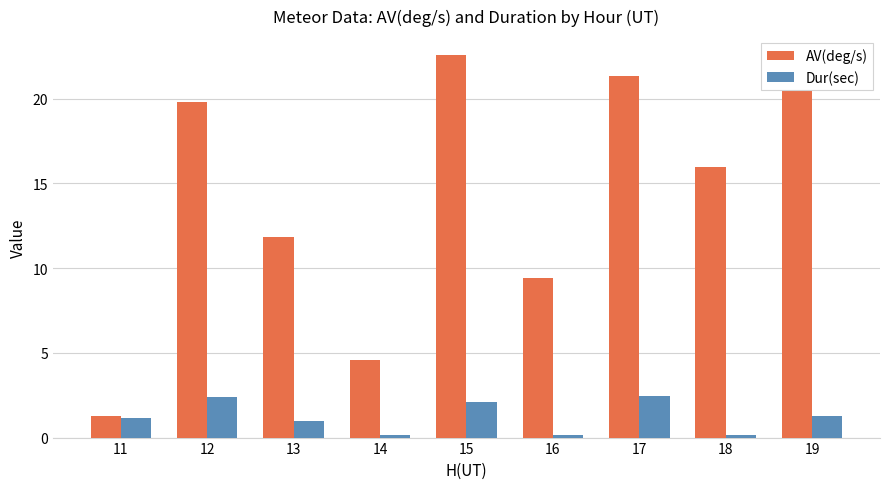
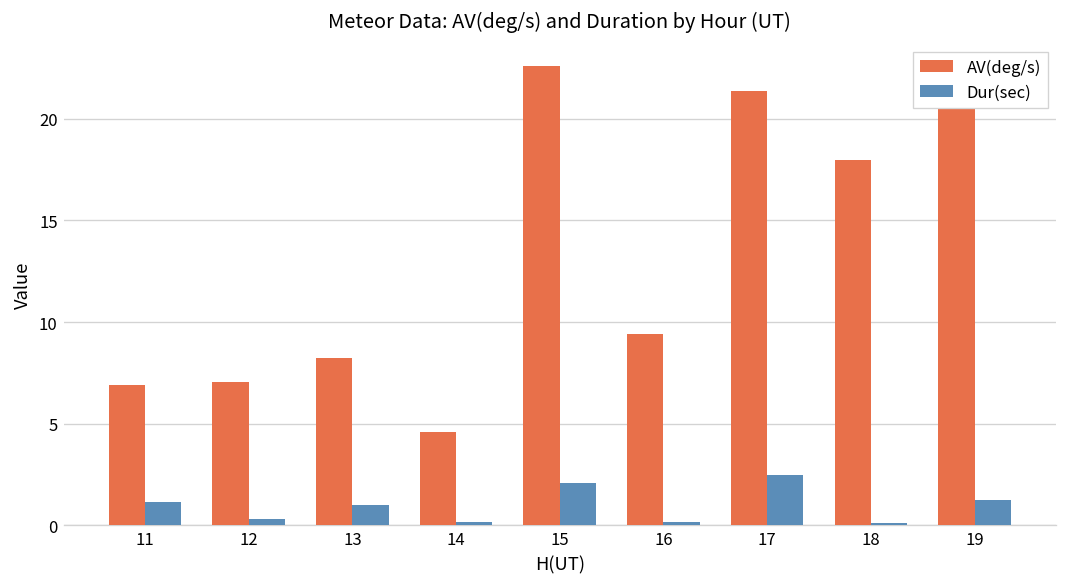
AV(deg/s), 11: 1.3 -> 6.9
AV(deg/s), 12: 19.8 -> 7.1
Dur(sec), 12: 2.4 -> 0.3
AV(deg/s), 13: 11.9 -> 8.2
AV(deg/s), 18: 15.9 -> 18.0
